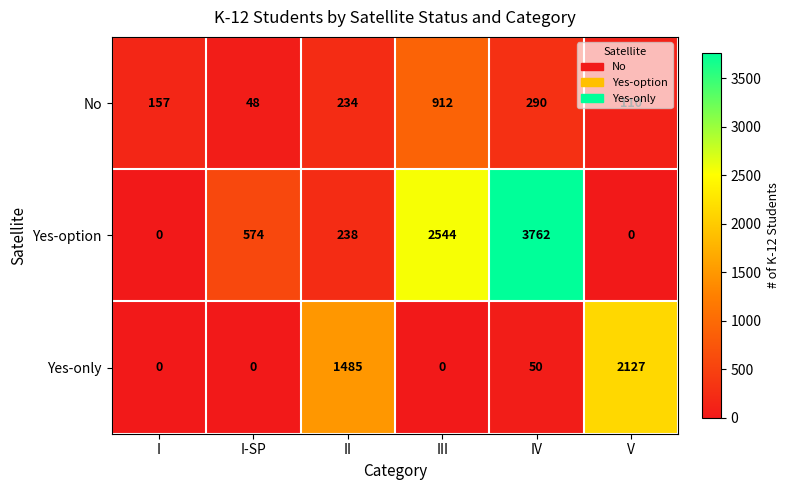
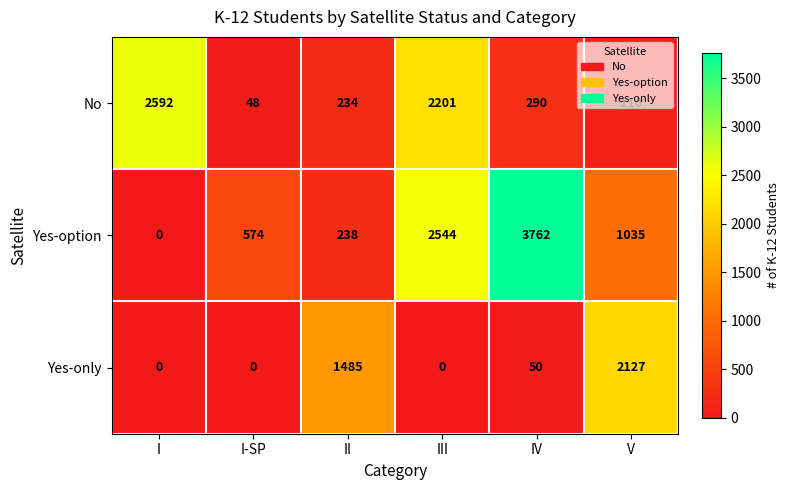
No, I: 157 -> 2592
No, III: 912 -> 2201
Yes-option, V: 0 -> 1035
